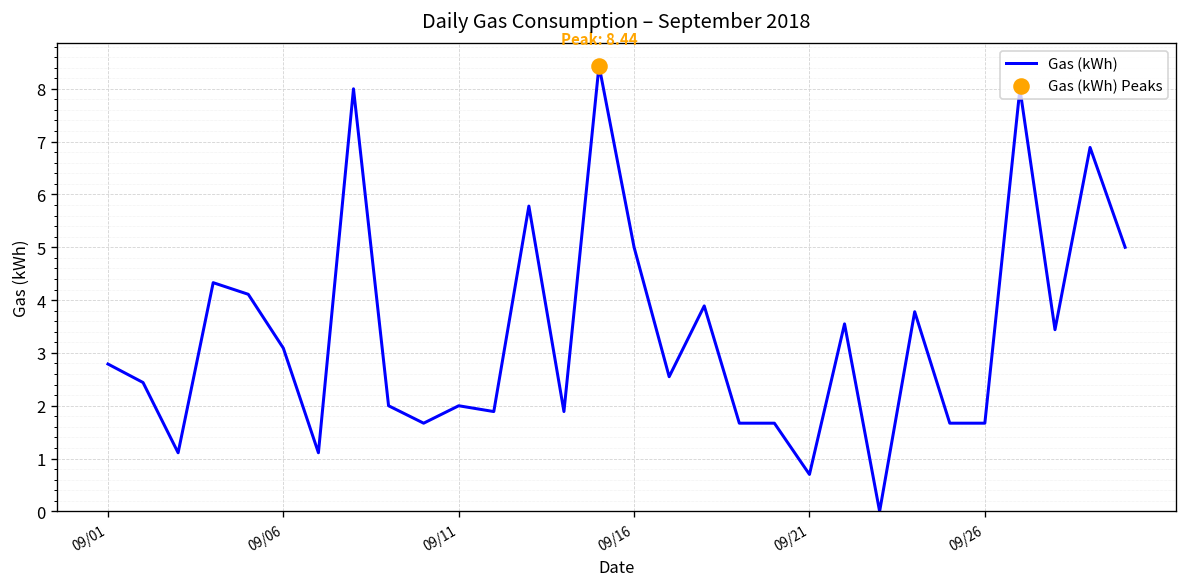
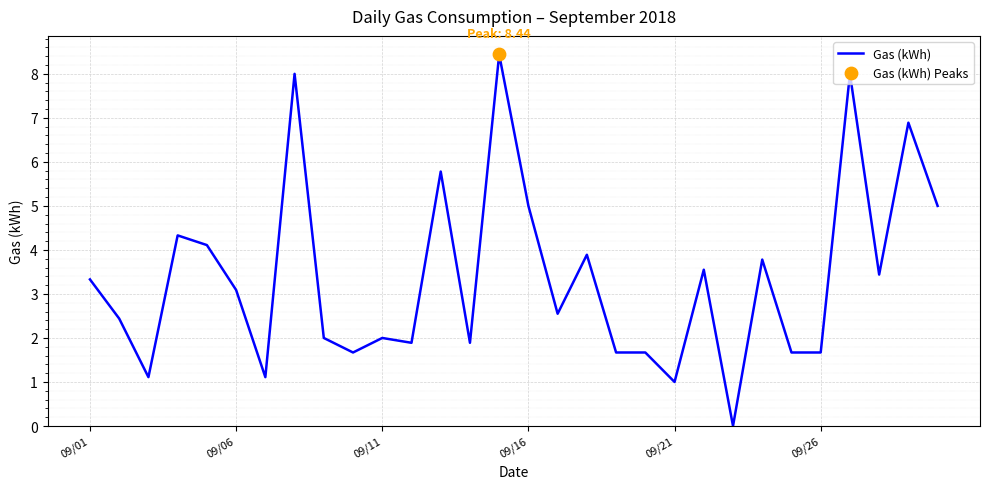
Gas (kWh), 09/01: 2.8 -> 3.3
Gas (kWh), 09/21: 0.7 -> 1.0
